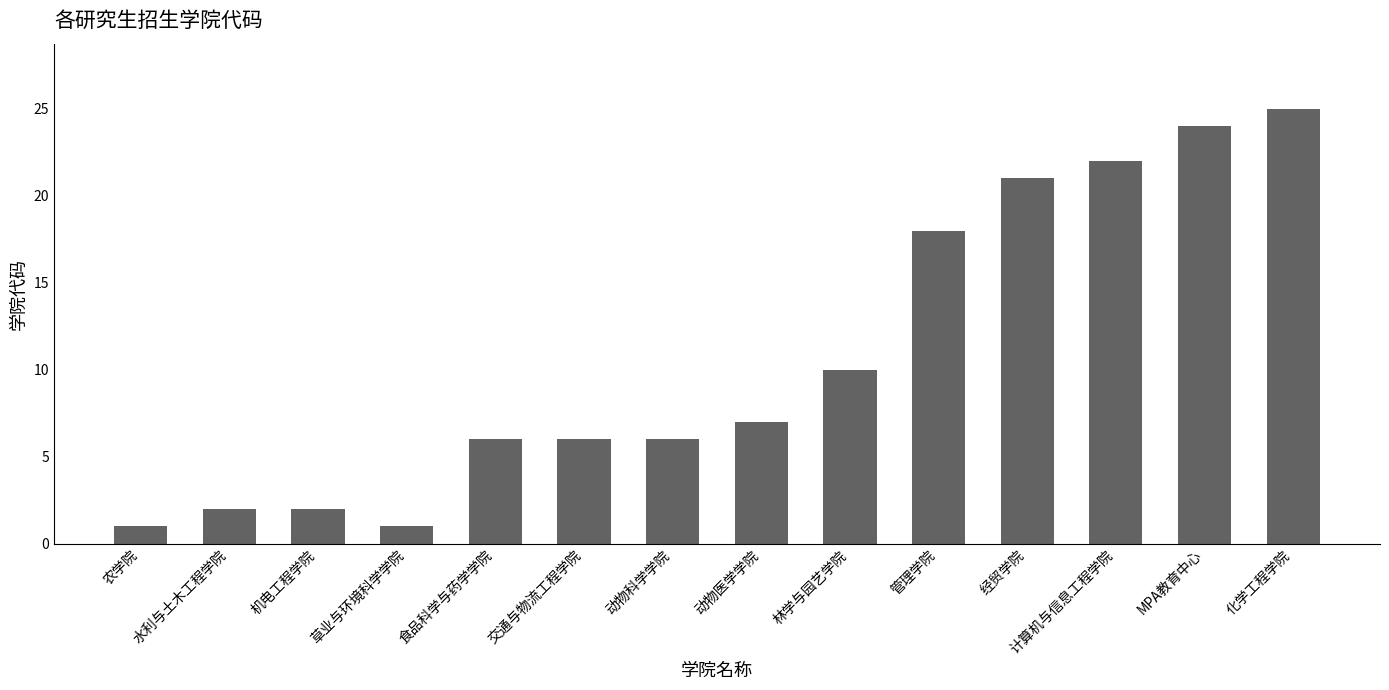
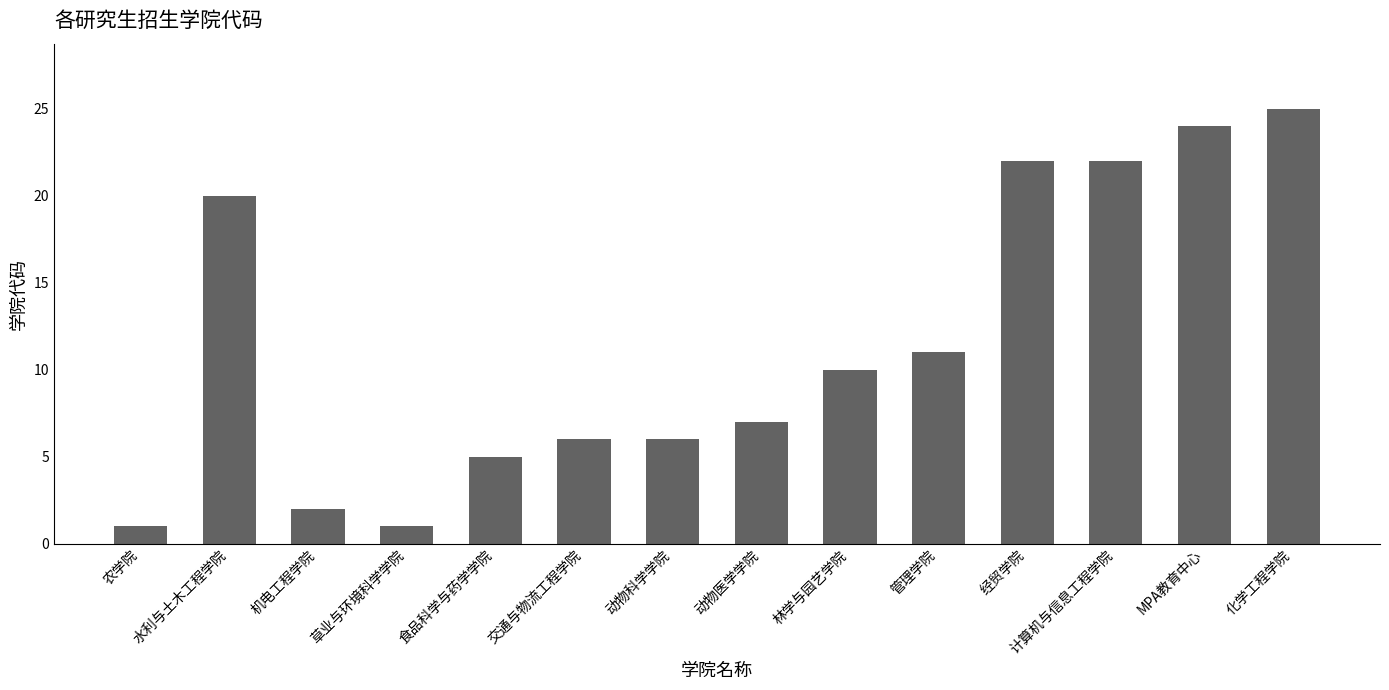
水利与土木工程学院: 2 -> 20
食品科学与药学学院: 6 -> 5
管理学院: 18 -> 11
经贸学院: 21 -> 22
